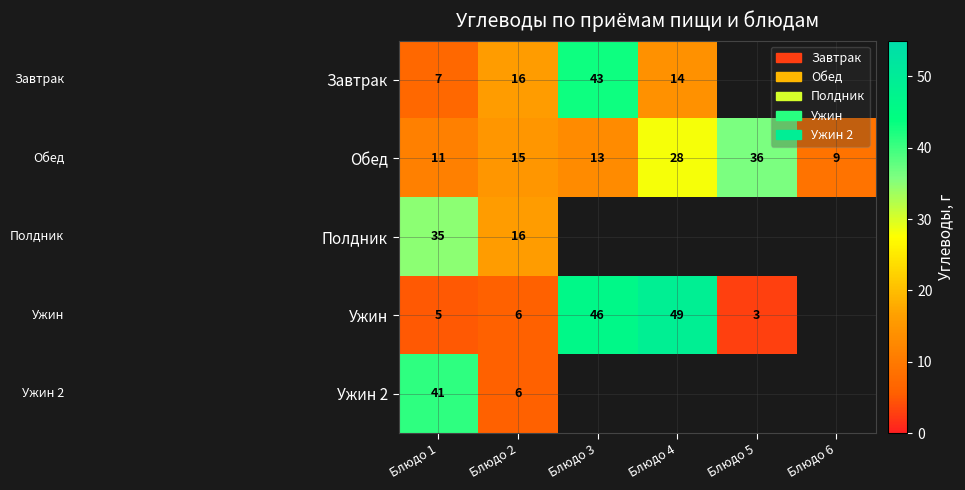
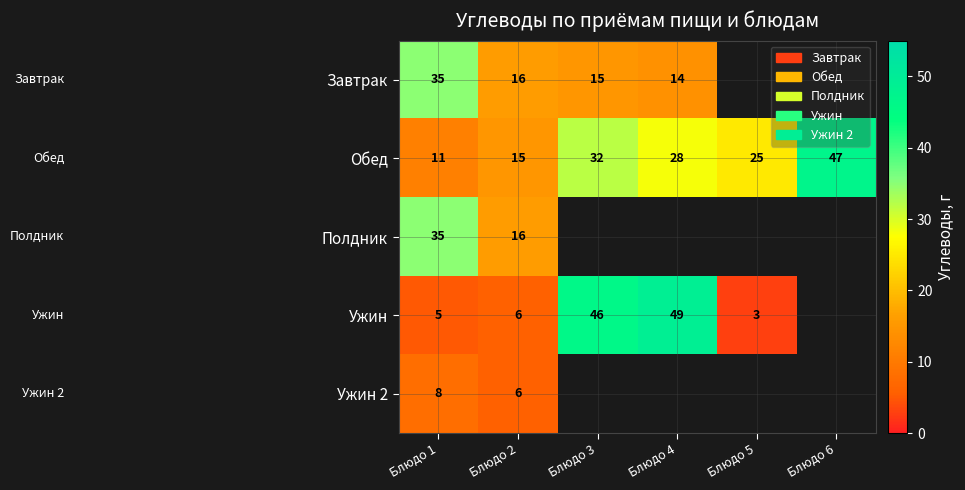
Завтрак, Блюдо 1: 7 -> 35
Завтрак, Блюдо 3: 43 -> 15
Обед, Блюдо 3: 13 -> 32
Обед, Блюдо 5: 36 -> 25
Обед, Блюдо 6: 9 -> 47
Ужин 2, Блюдо 1: 41 -> 8
